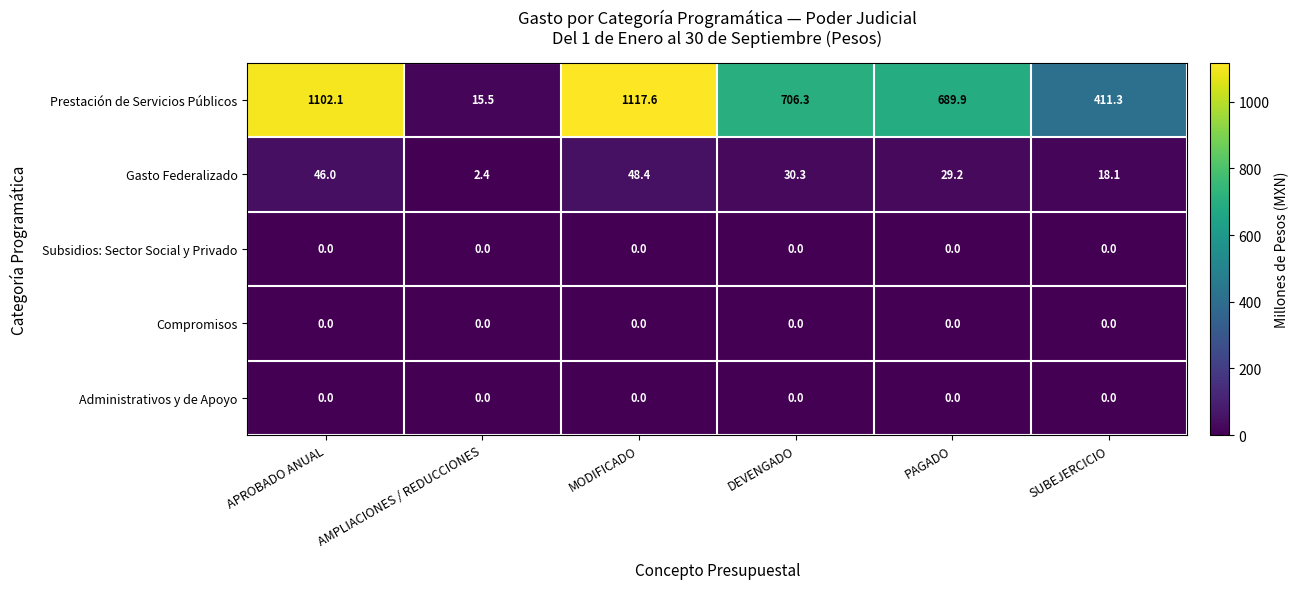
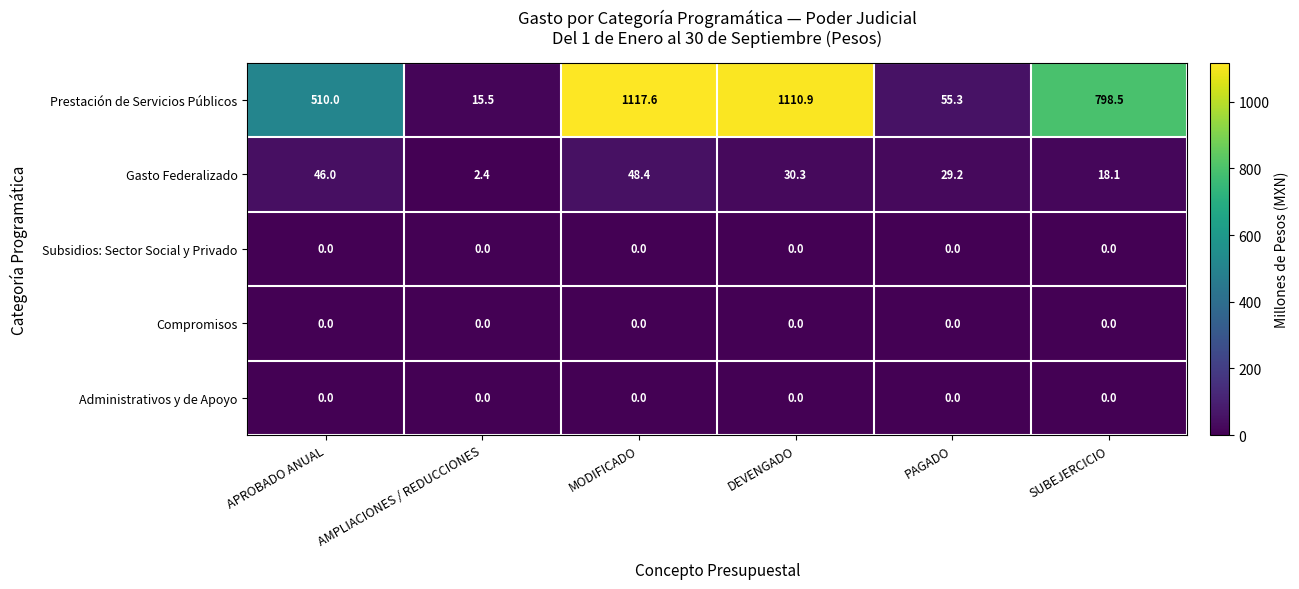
Prestación de Servicios Públicos, APROBADO ANUAL: 1102.1 -> 510.0
Prestación de Servicios Públicos, DEVENGADO: 706.3 -> 1110.9
Prestación de Servicios Públicos, PAGADO: 689.9 -> 55.3
Prestación de Servicios Públicos, SUBEJERCICIO: 411.3 -> 798.5
